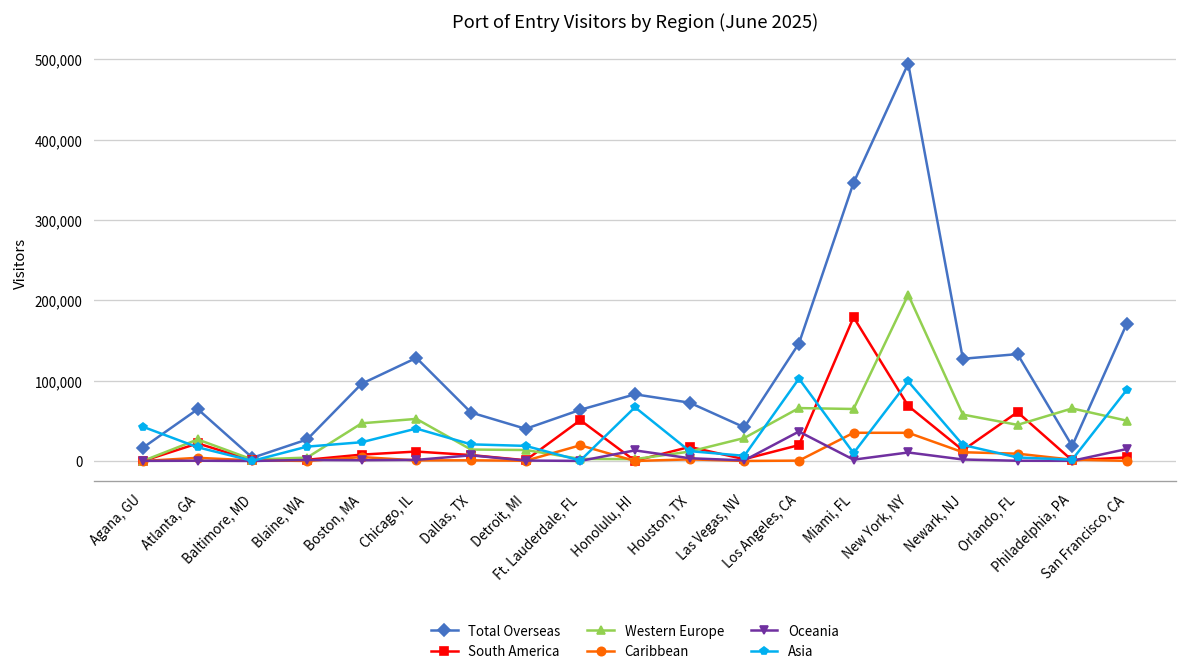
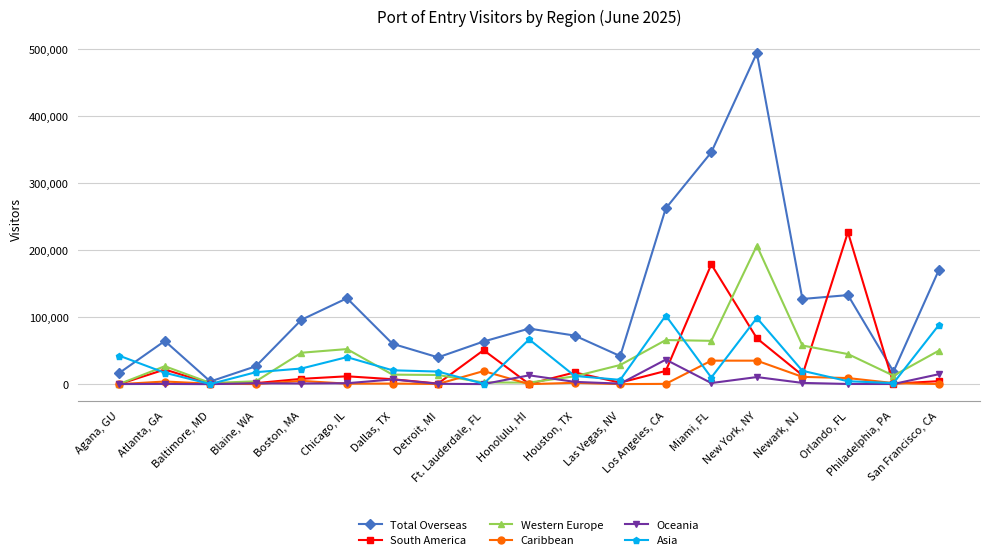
Total Overseas, Los Angeles, CA: 150,000 -> 260,000
South America, Orlando, FL: 60,000 -> 230,000
Western Europe, Philadelphia, PA: 70,000 -> 10,000
